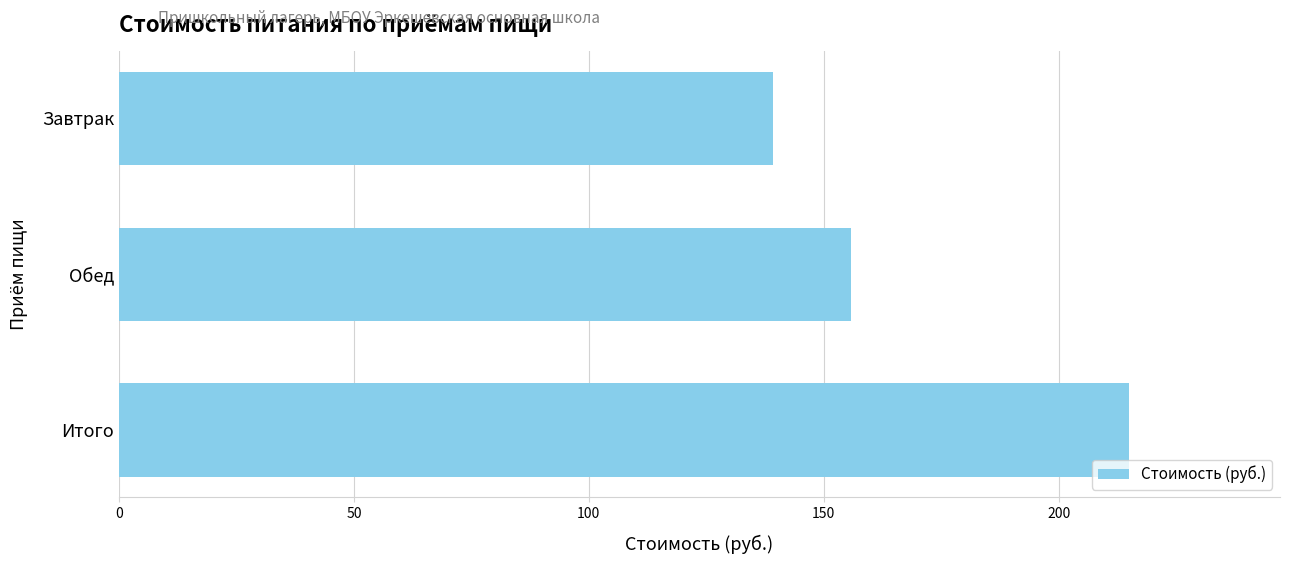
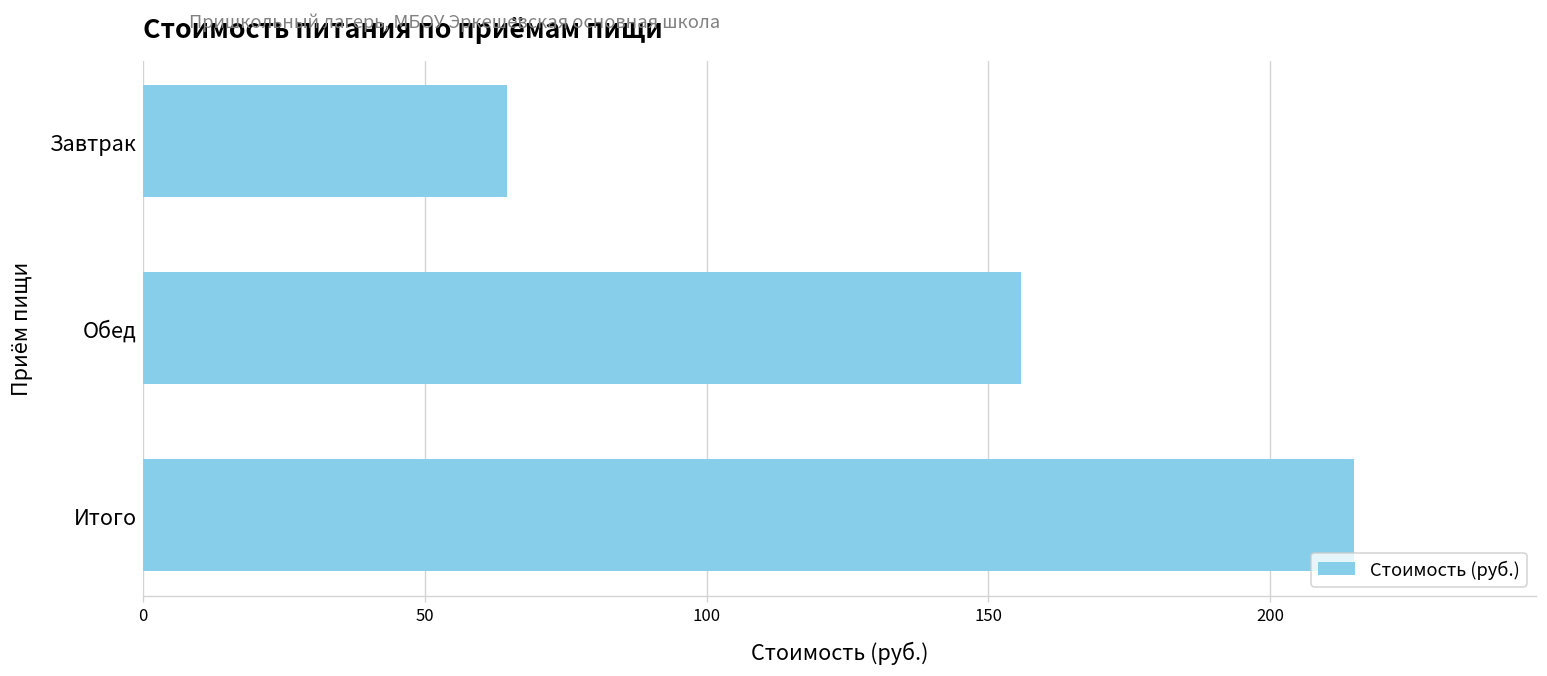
Завтрак: 139 -> 65
